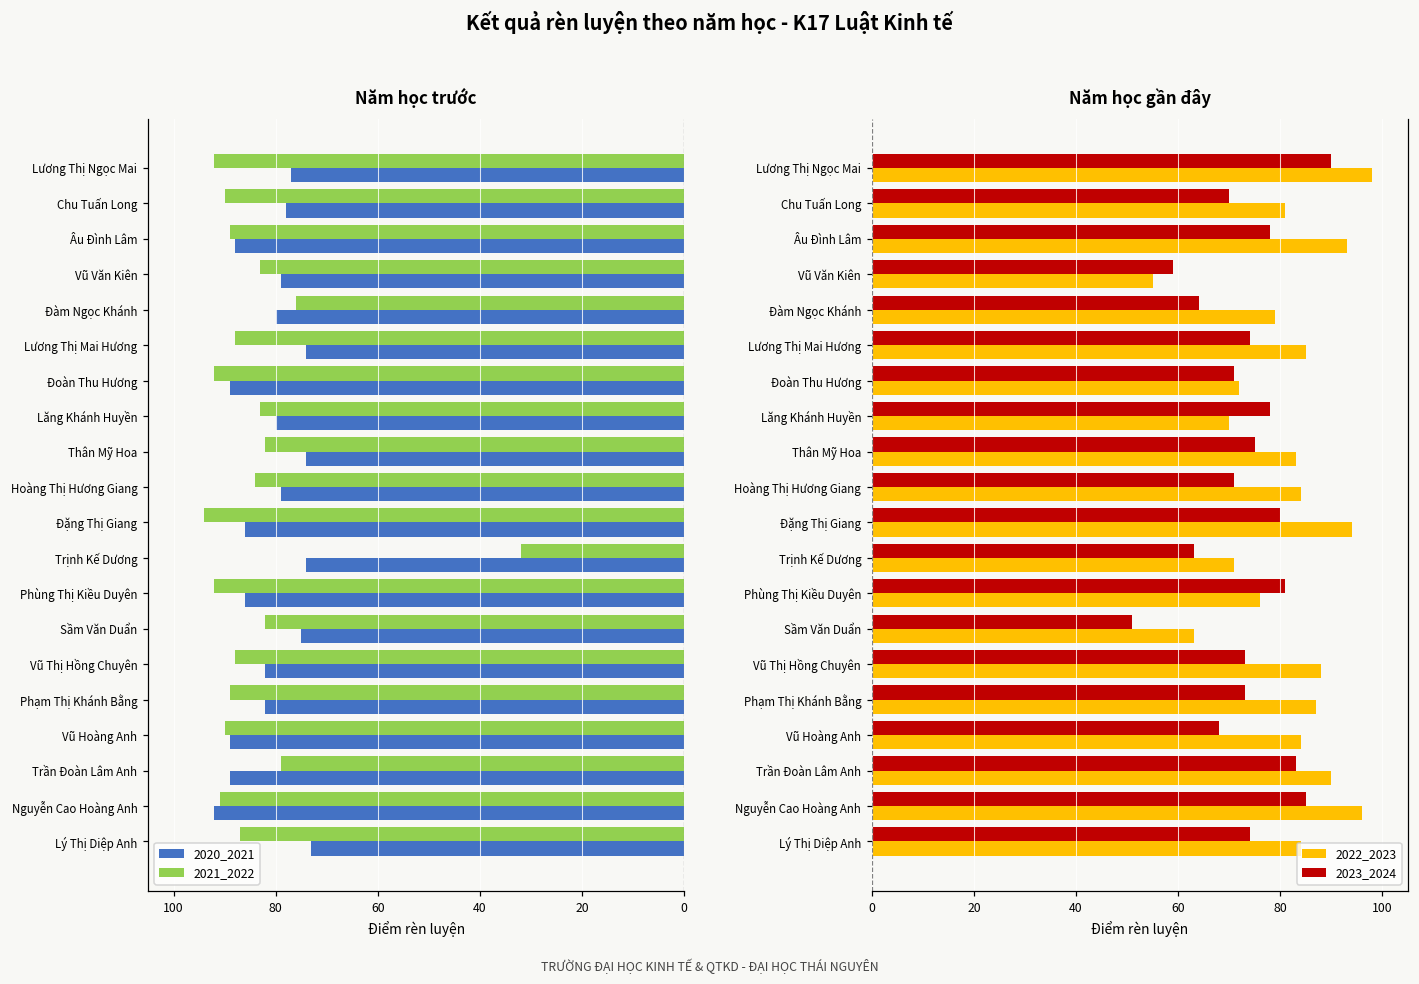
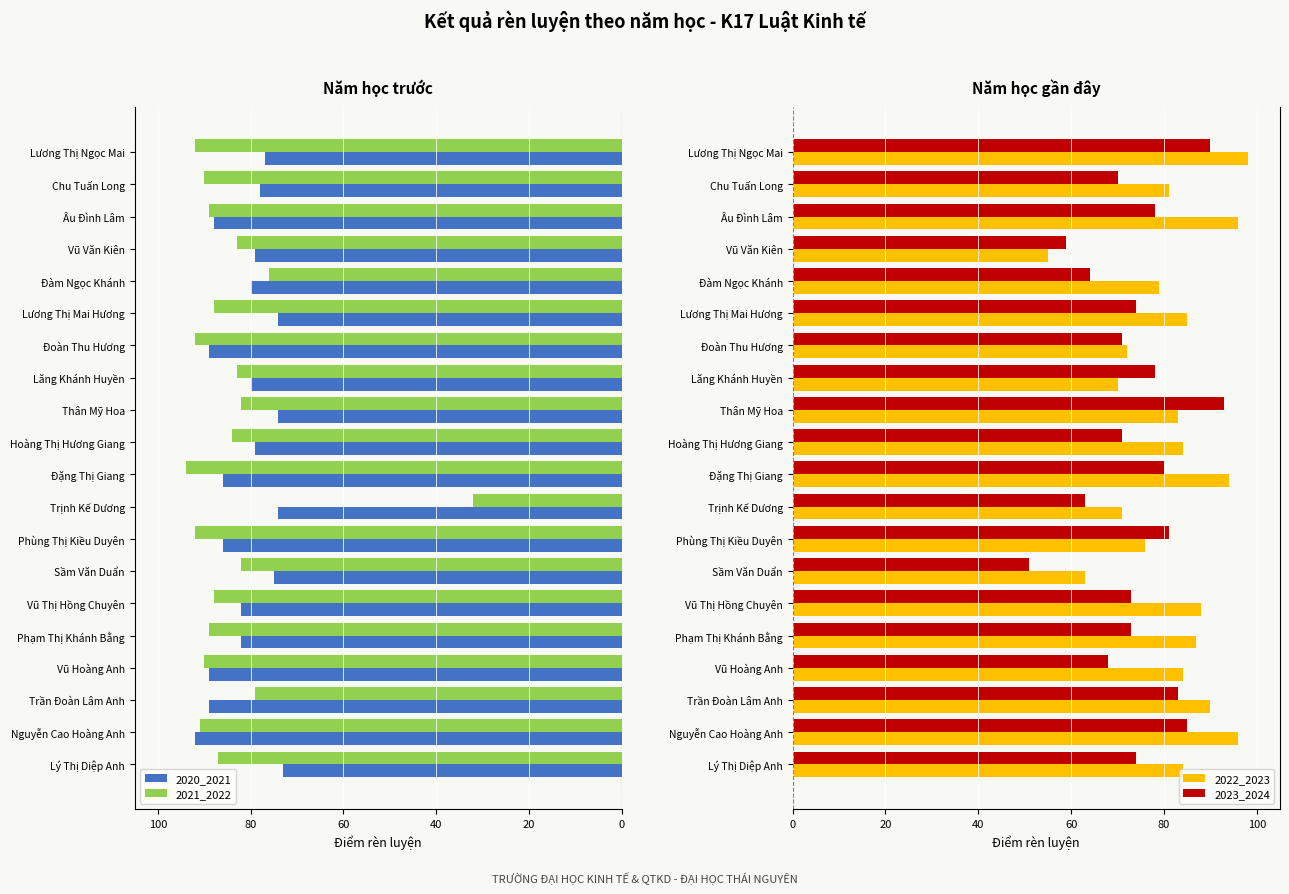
Năm học gần đây, 2022_2023, Âu Đình Lâm: 93 -> 96
Năm học gần đây, 2023_2024, Thân Mỹ Hoa: 75 -> 93
